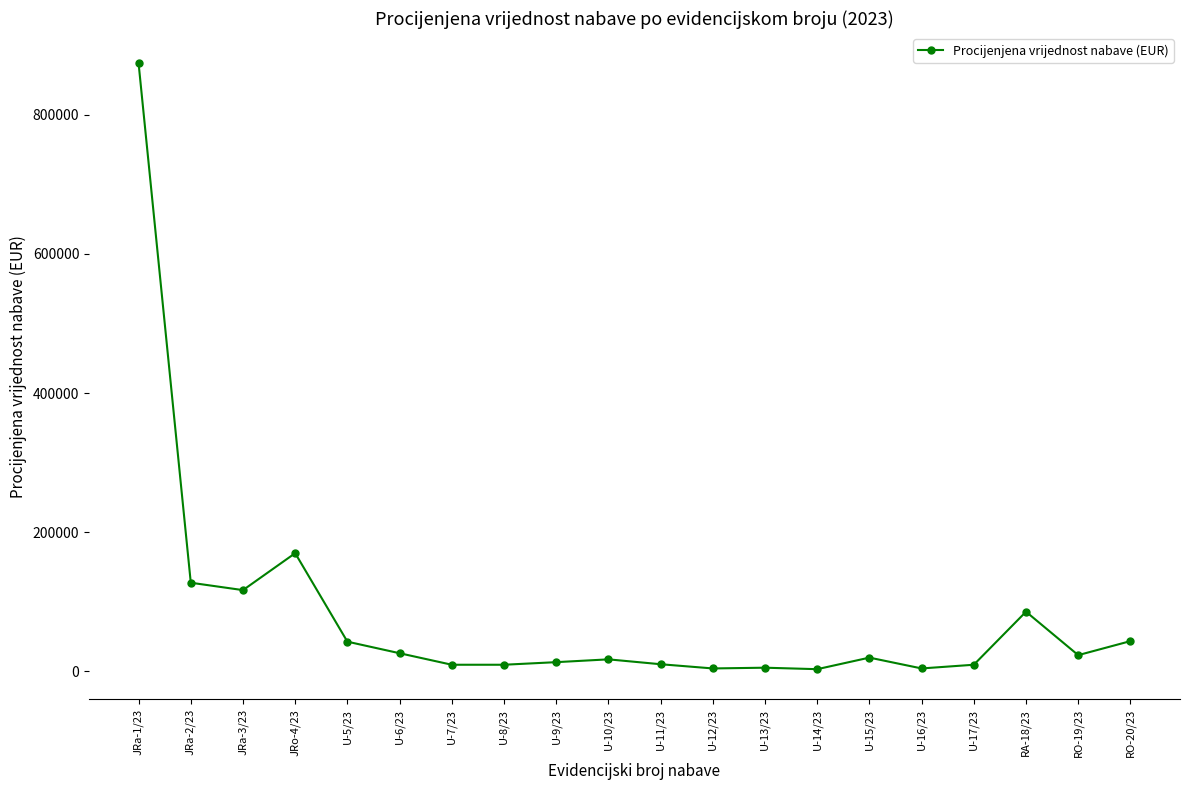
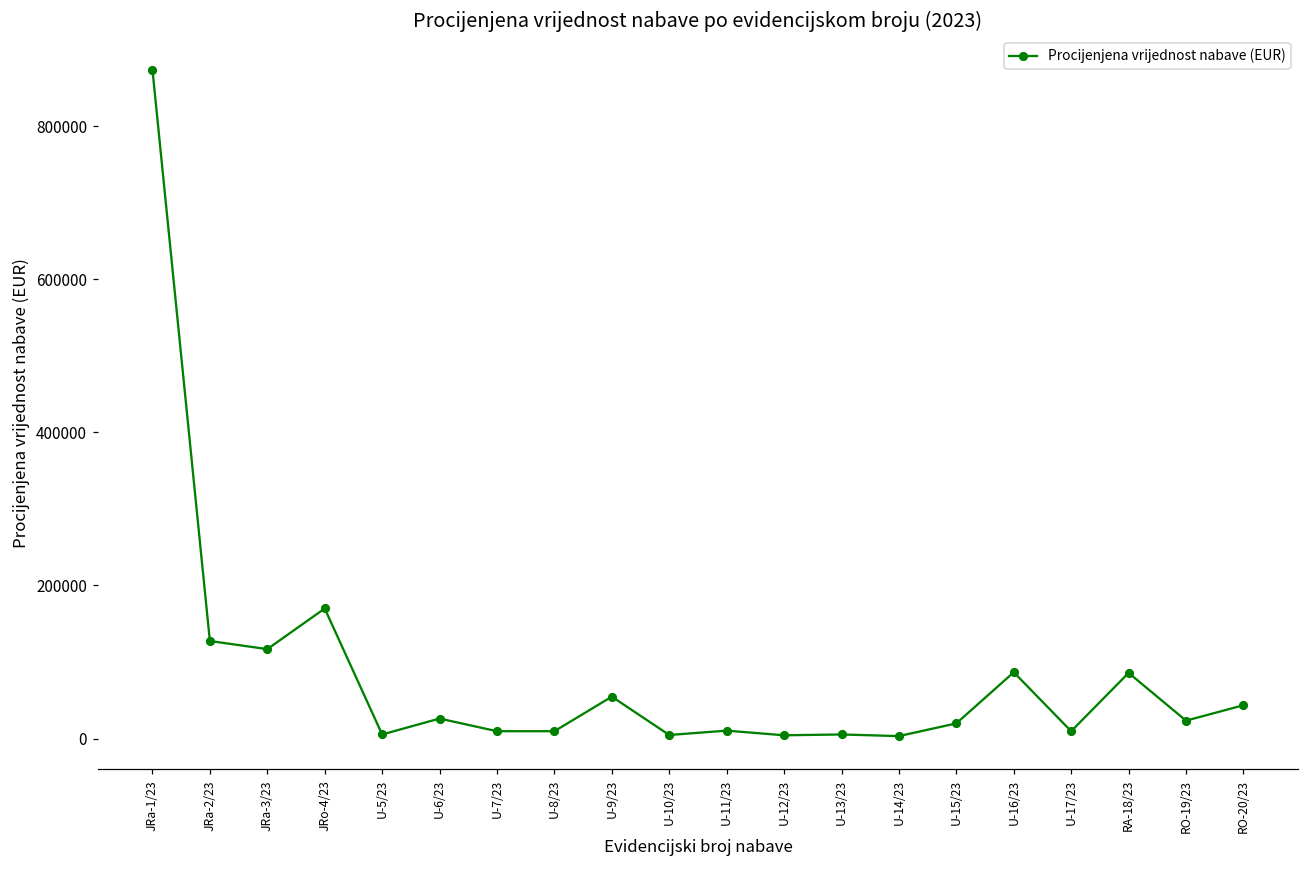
U-5/23: 40000 -> 10000
U-9/23: 10000 -> 50000
U-10/23: 20000 -> 0
U-16/23: 0 -> 90000
